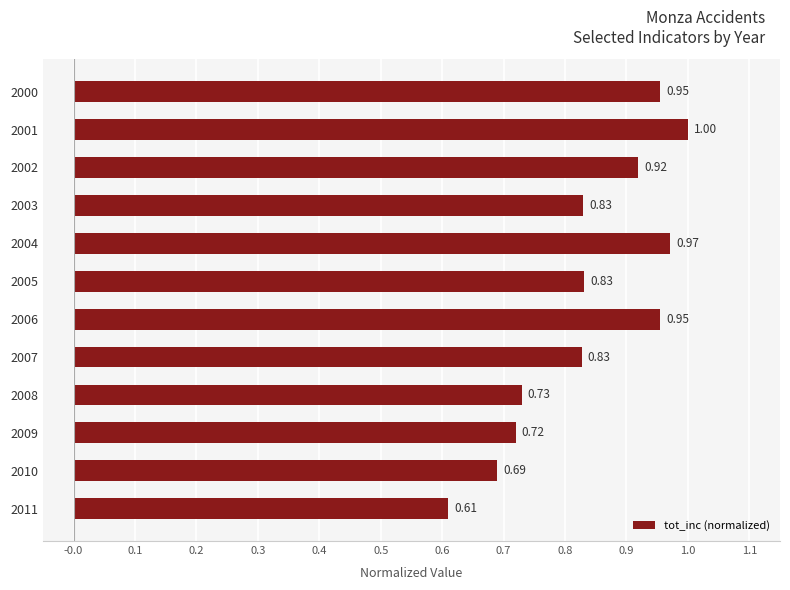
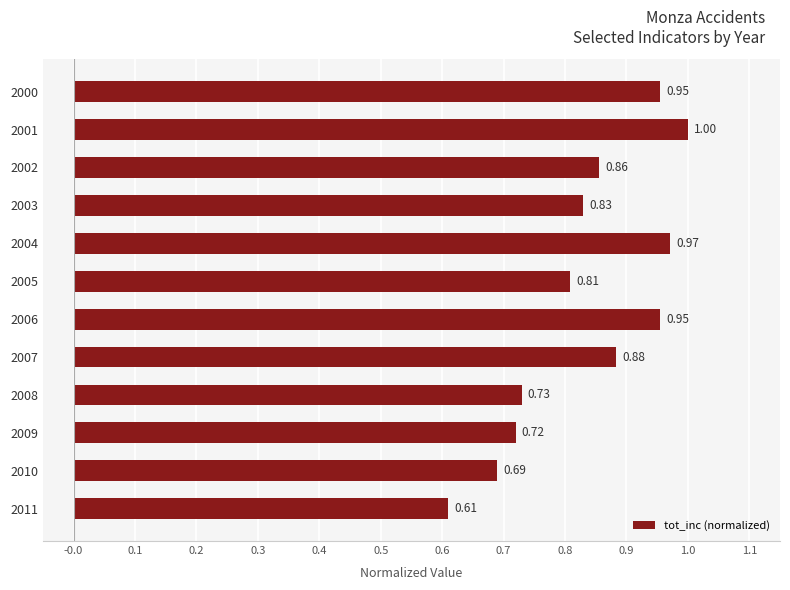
2002: 0.92 -> 0.86
2005: 0.83 -> 0.81
2007: 0.83 -> 0.88
